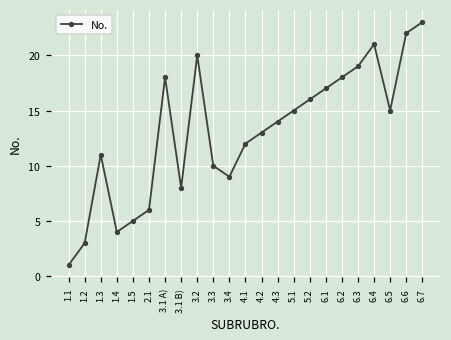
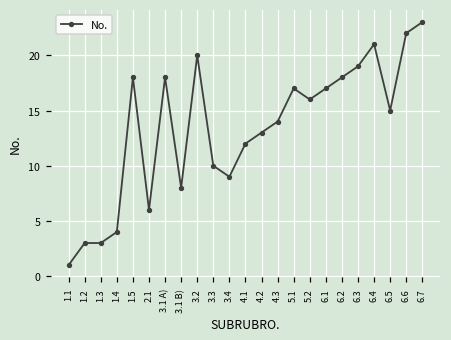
1.3: 11 -> 3
1.5: 5 -> 18
5.1: 15 -> 17
